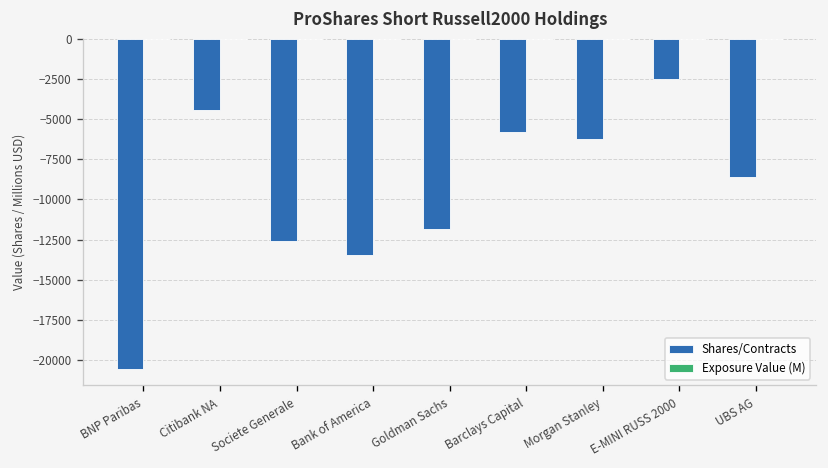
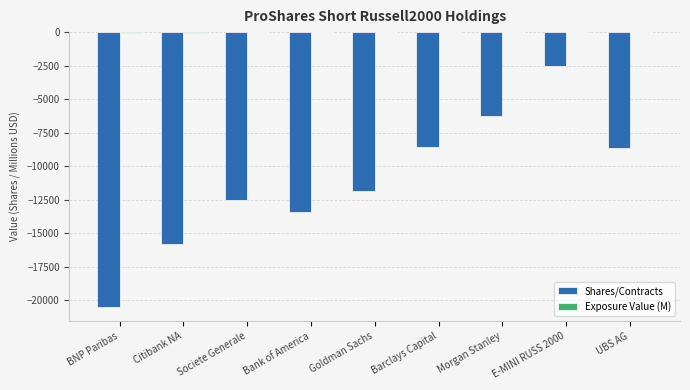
Shares/Contracts, Citibank NA: -4500 -> -15800
Shares/Contracts, Barclays Capital: -5800 -> -8500
